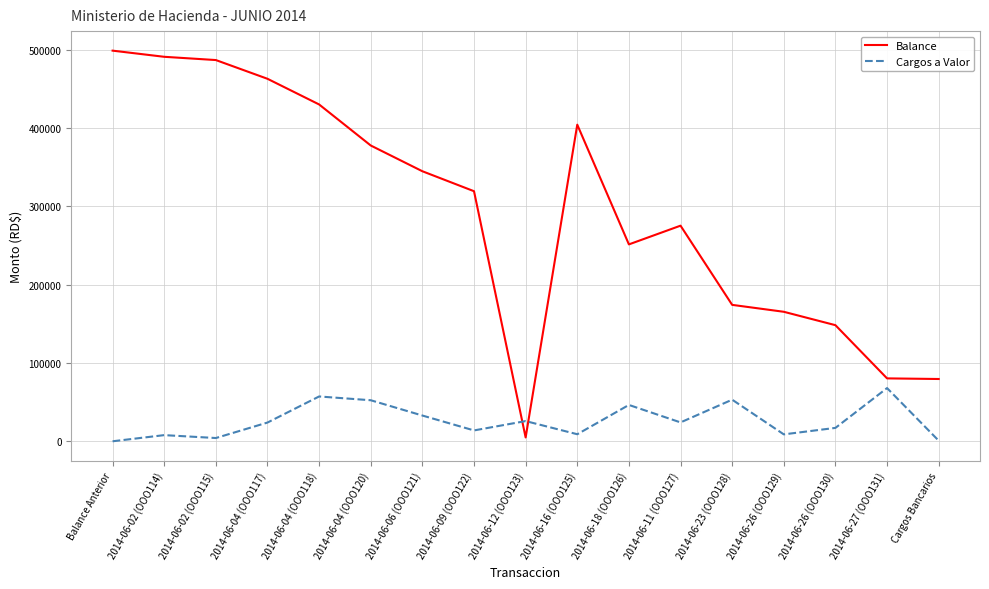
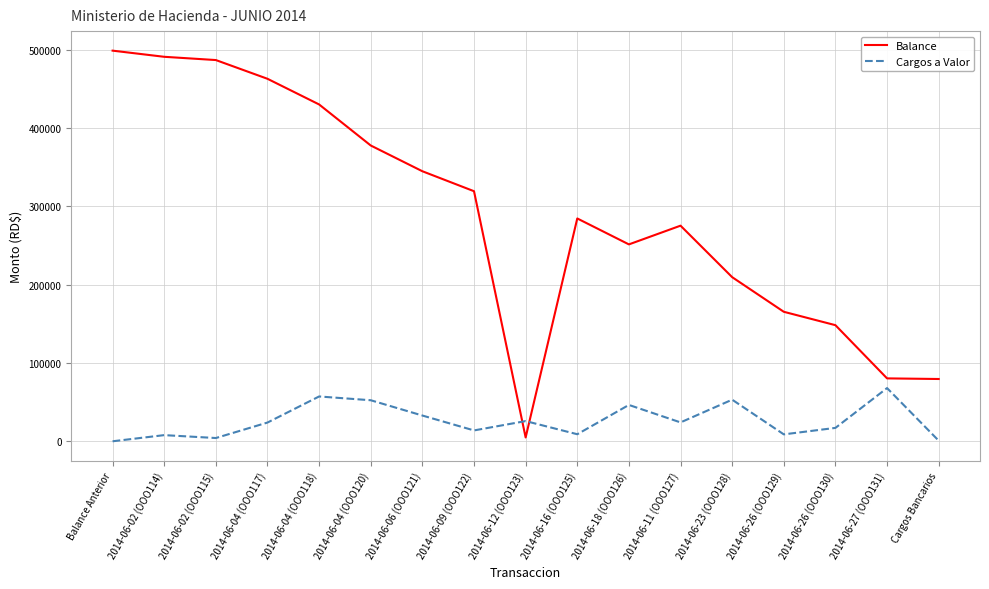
Balance, 2014-06-16 (OOO125): 400000 -> 280000
Balance, 2014-06-23 (OOO128): 170000 -> 210000
